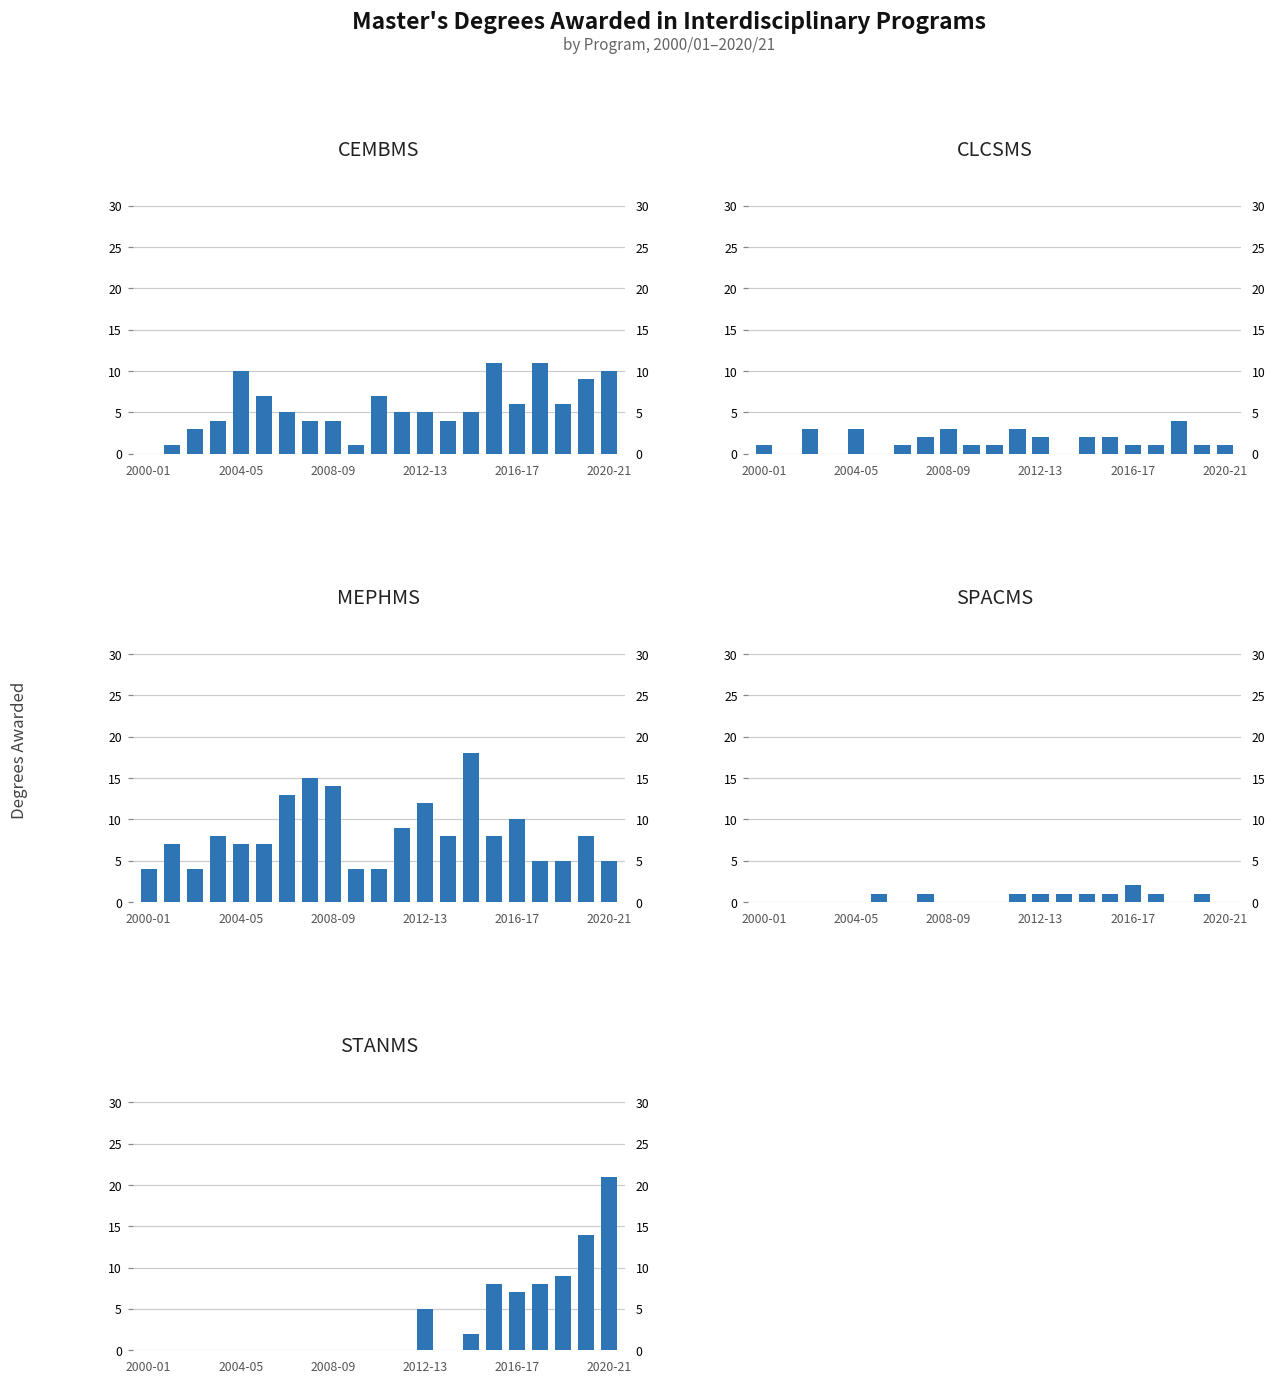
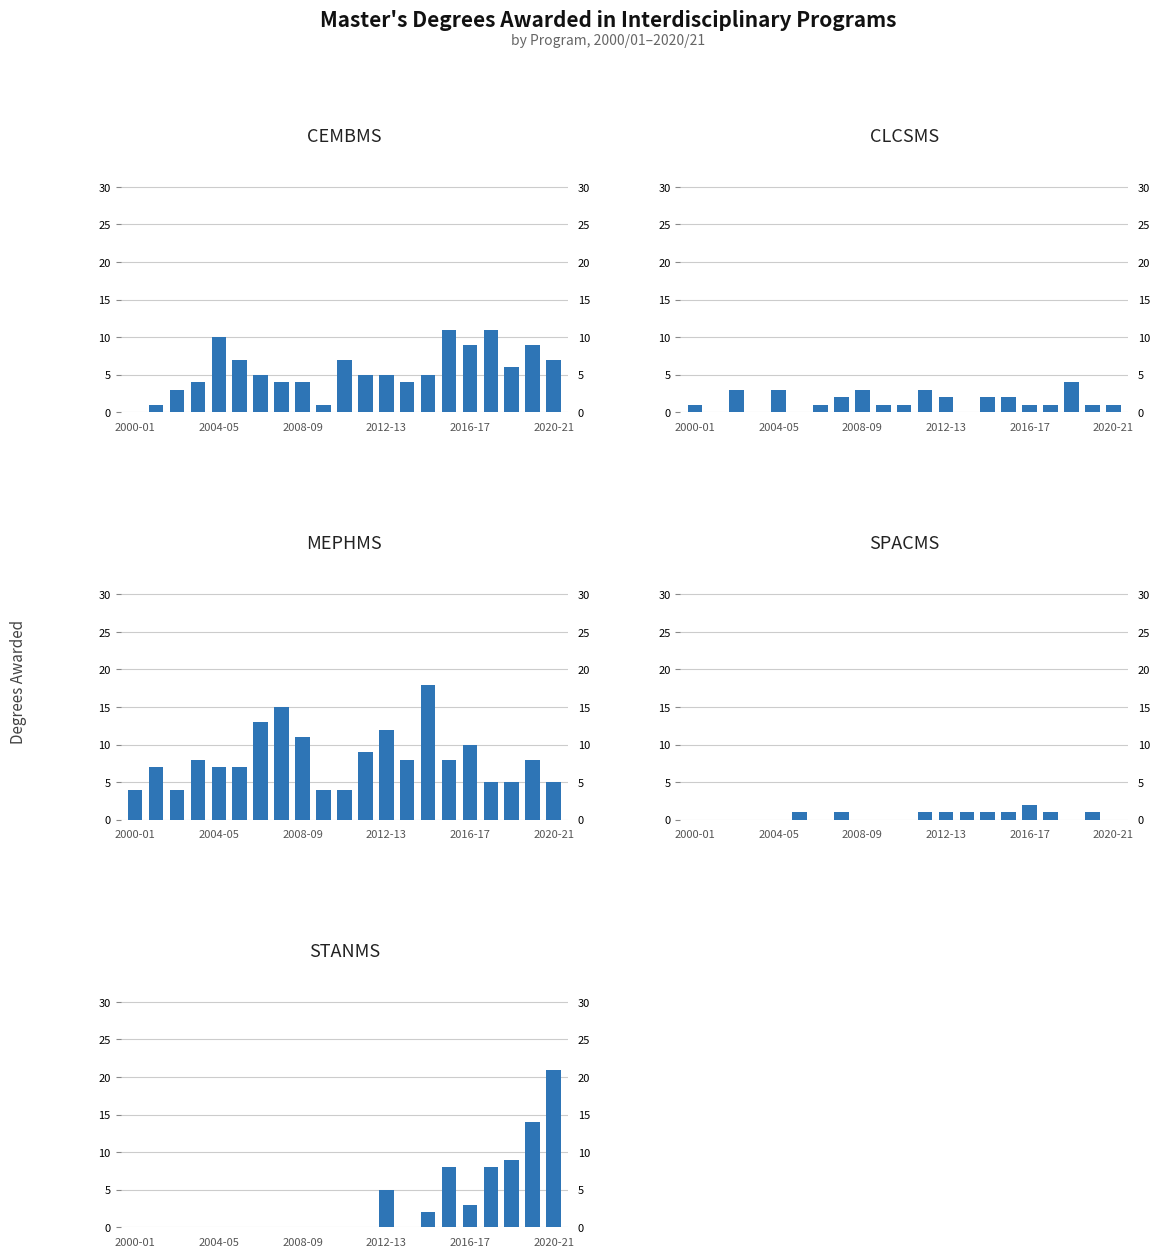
CEMBMS, 2016-17: 6 -> 9
CEMBMS, 2020-21: 10 -> 7
MEPHMS, 2008-09: 14 -> 11
STANMS, 2016-17: 7 -> 3
